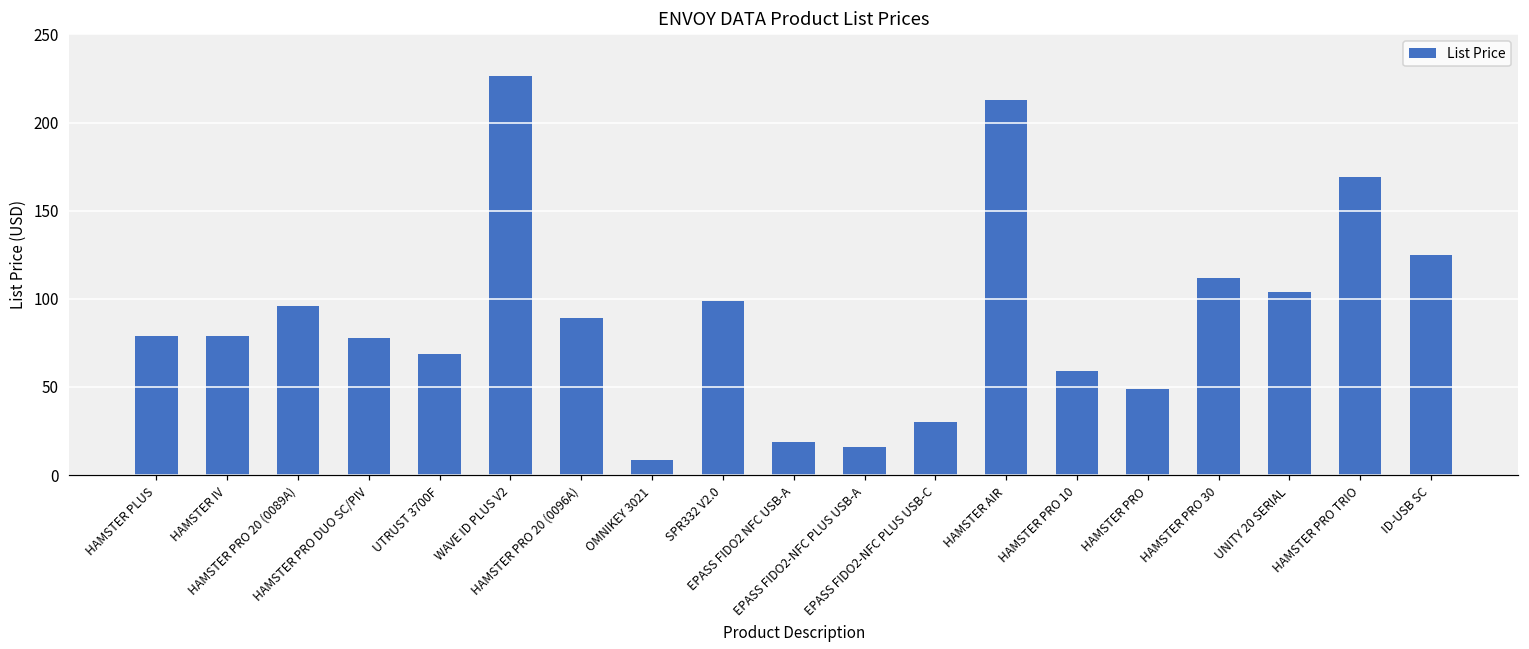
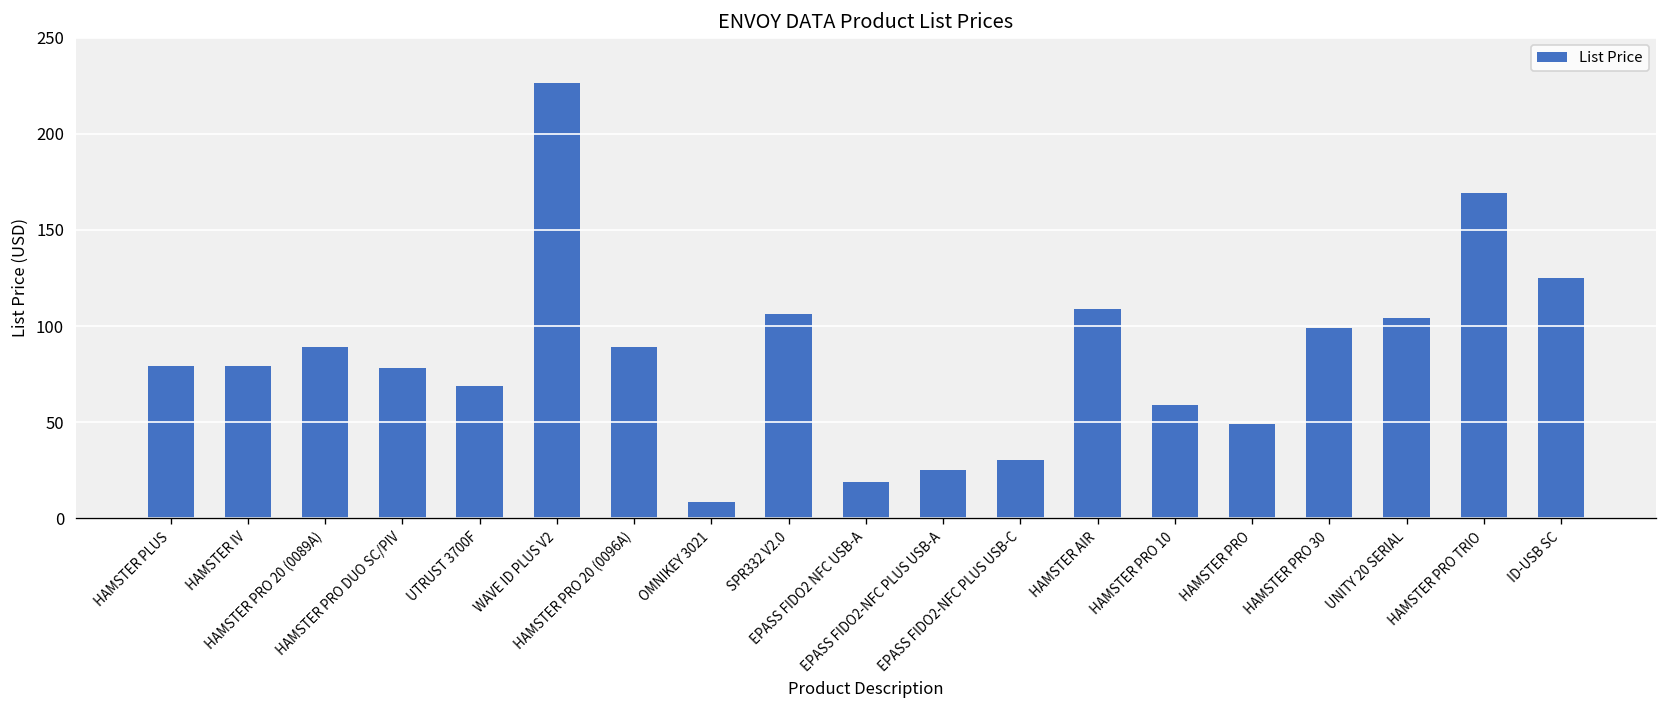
HAMSTER PRO 20 (0089A): 96 -> 89
SPR332 V2.0: 99 -> 106
EPASS FIDO2-NFC PLUS USB-A: 16 -> 25
HAMSTER AIR: 213 -> 109
HAMSTER PRO 30: 112 -> 99
